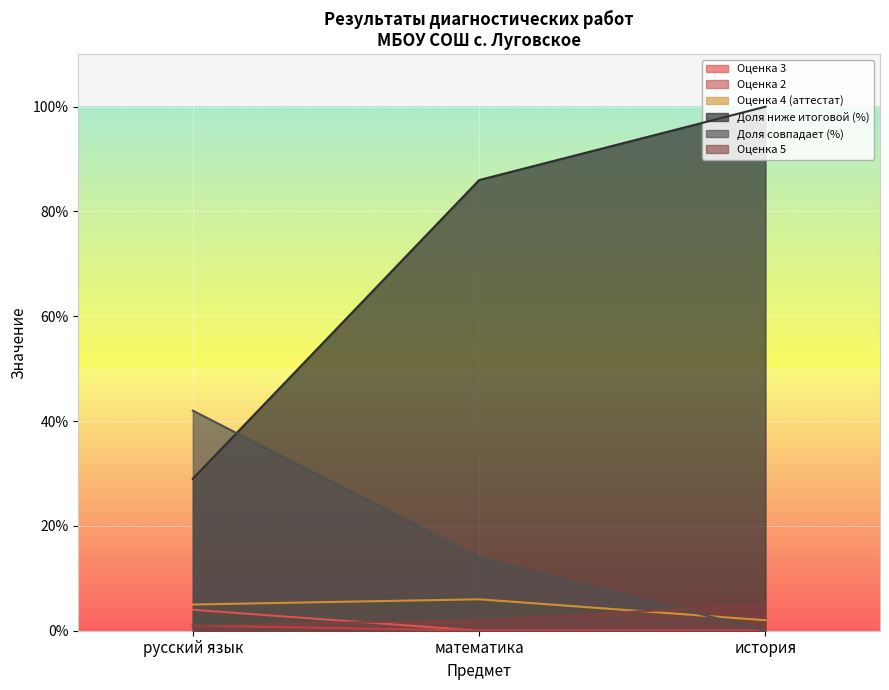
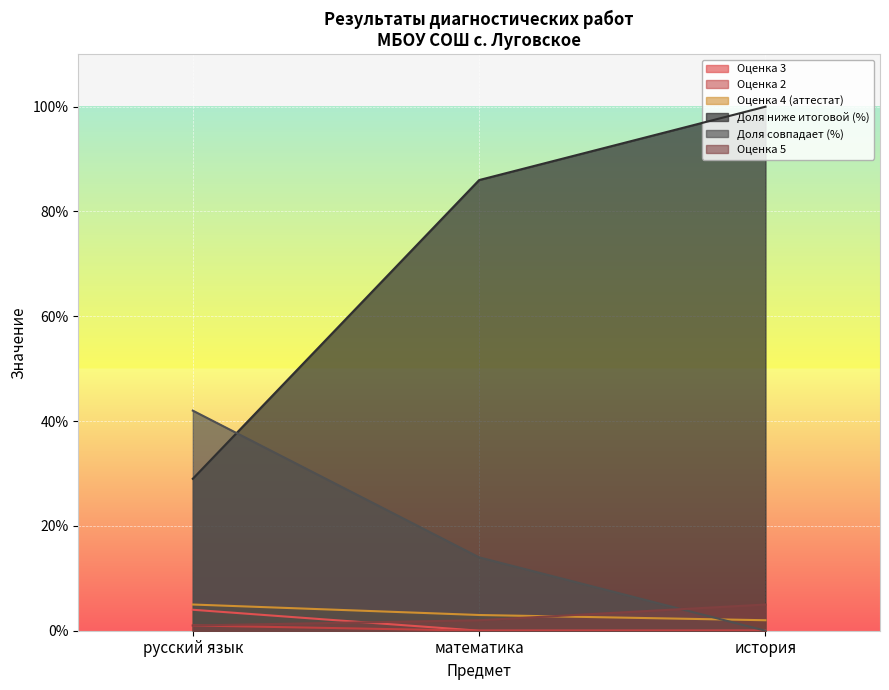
Оценка 4 (аттестат), математика: 6% -> 3%
